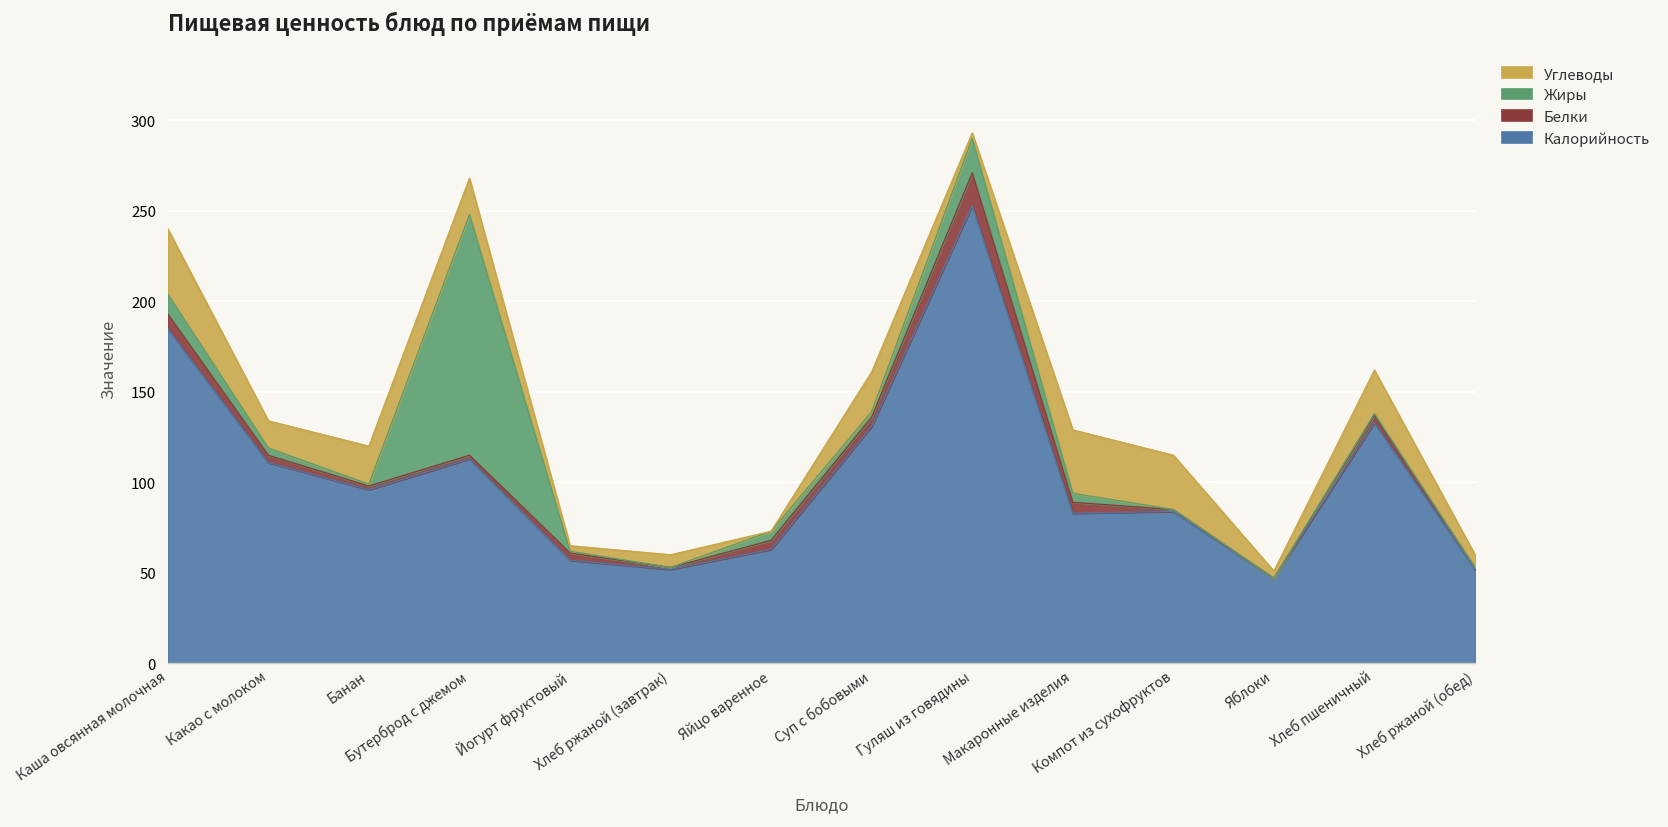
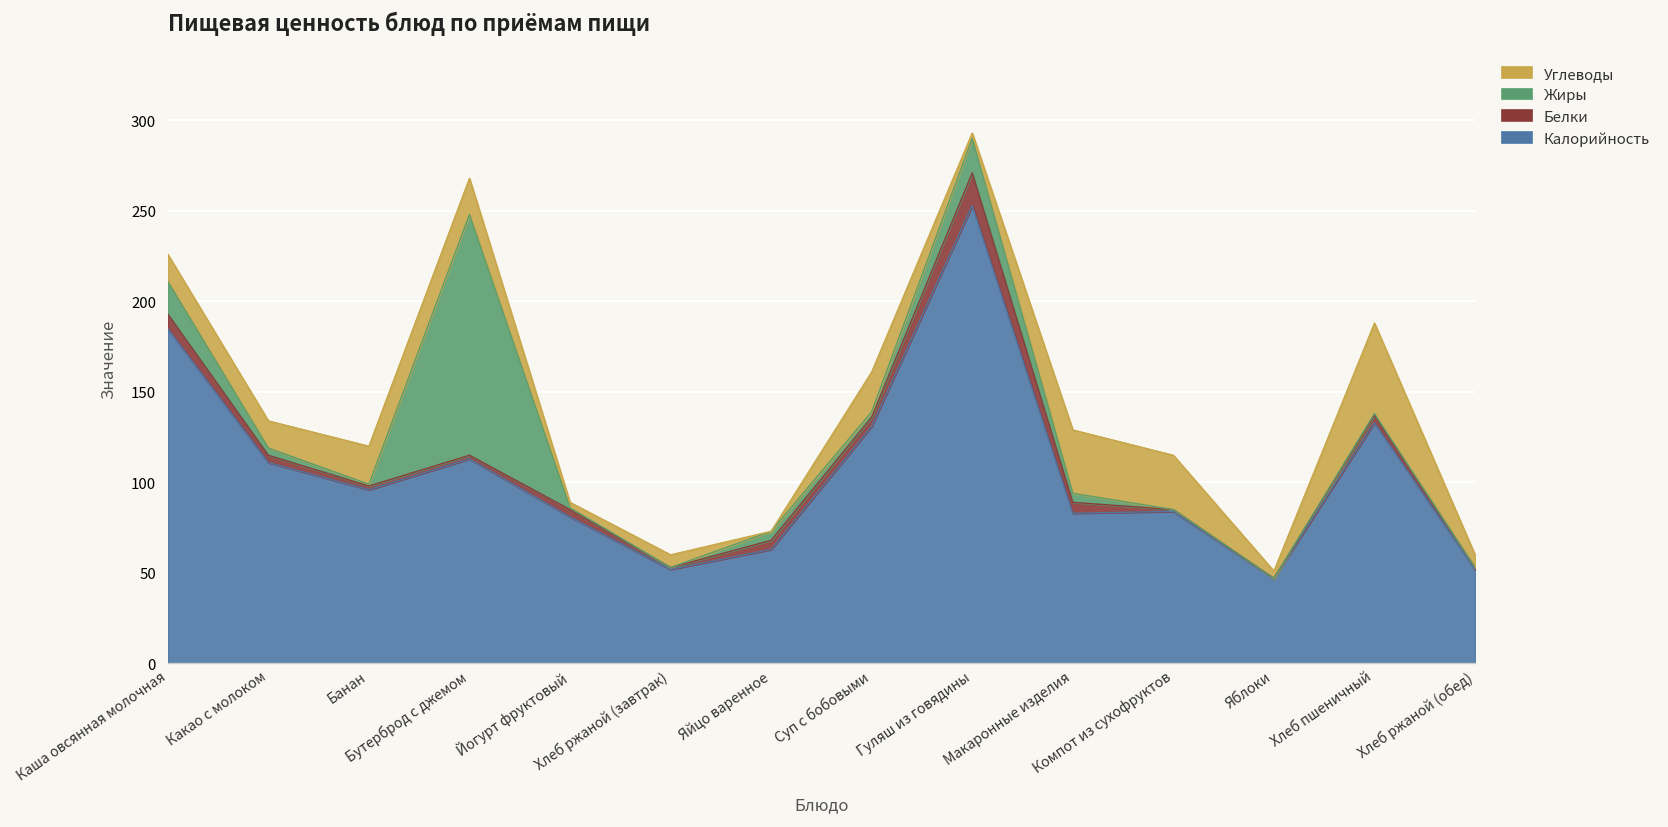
Жиры, Каша овсянная молочная: 11 -> 18
Углеводы, Каша овсянная молочная: 36 -> 15
Калорийность, Йогурт фруктовый: 57 -> 81
Углеводы, Хлеб пшеничный: 24 -> 50
